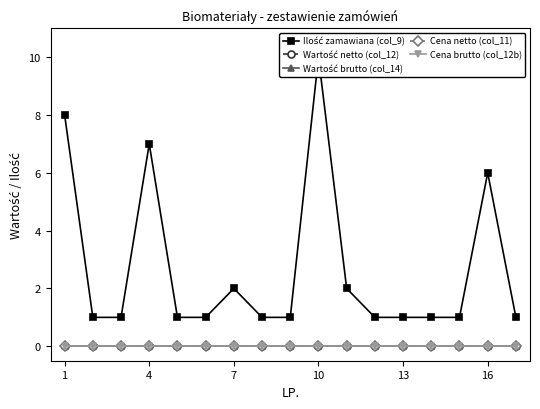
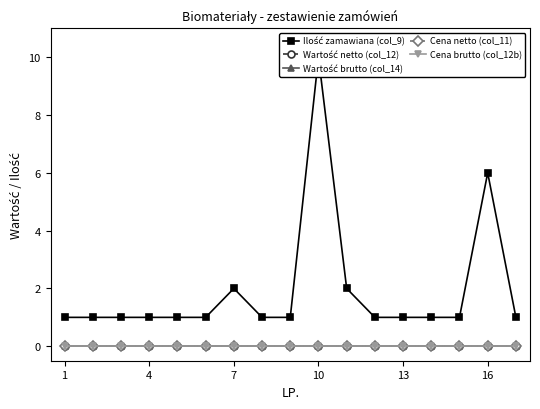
Ilość zamawiana (col_9), 1: 8 -> 1
Ilość zamawiana (col_9), 4: 7 -> 1
